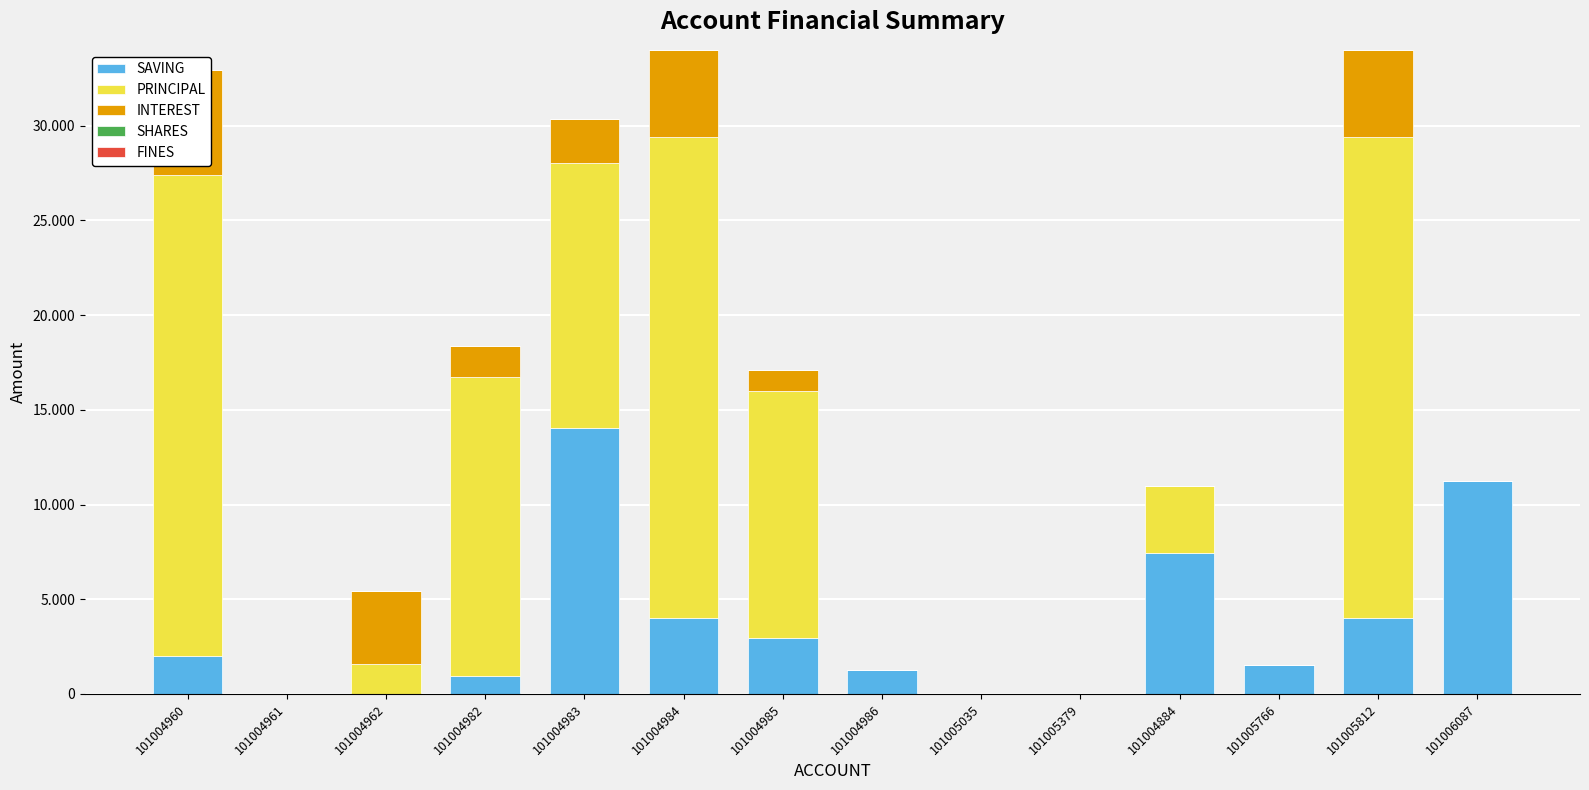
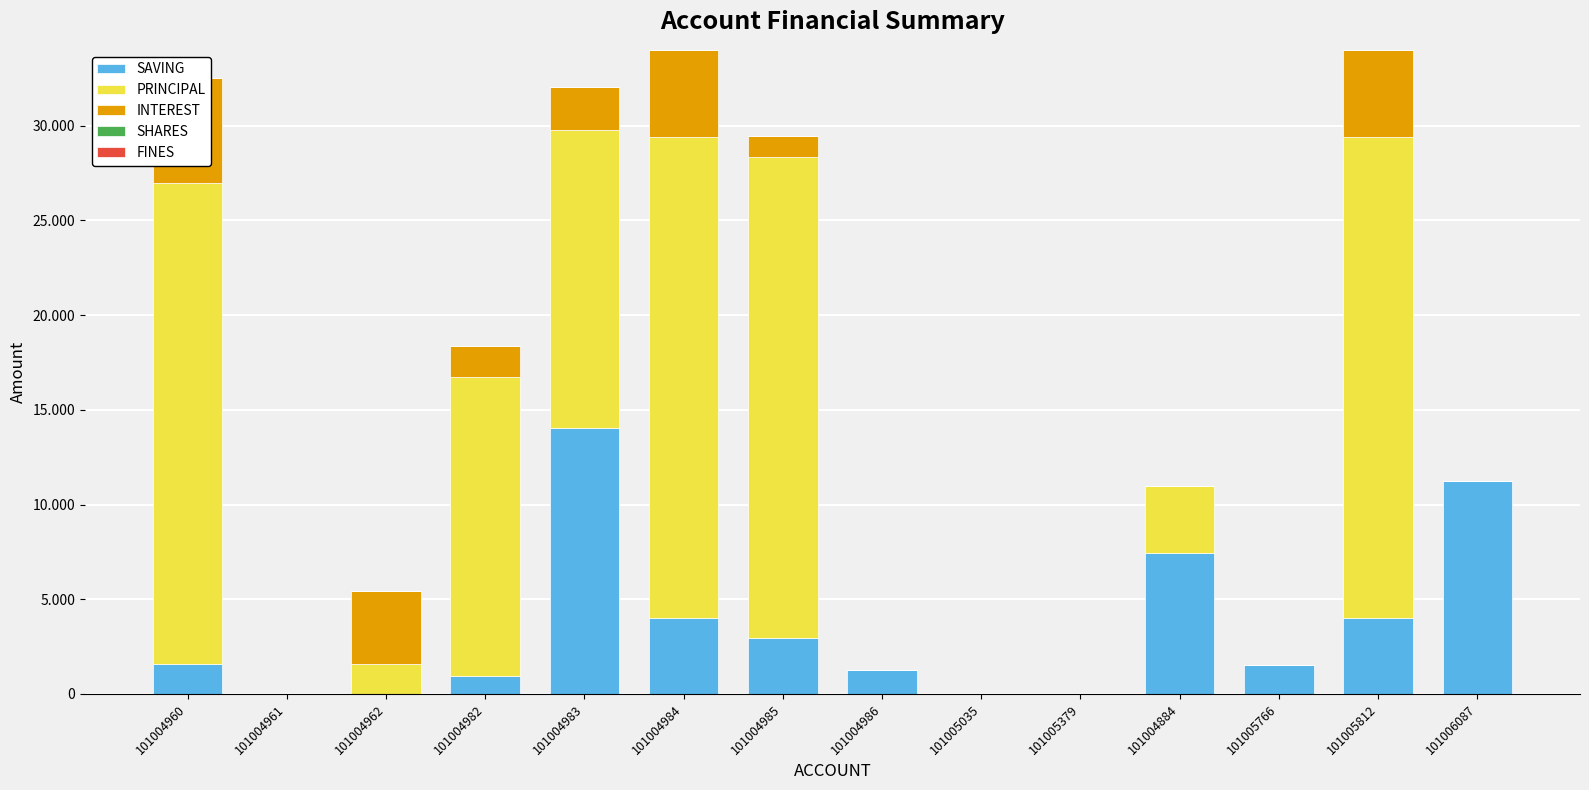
SAVING, 101004960: 2.0 -> 1.6
PRINCIPAL, 101004983: 14.0 -> 15.7
PRINCIPAL, 101004985: 13.0 -> 25.4
